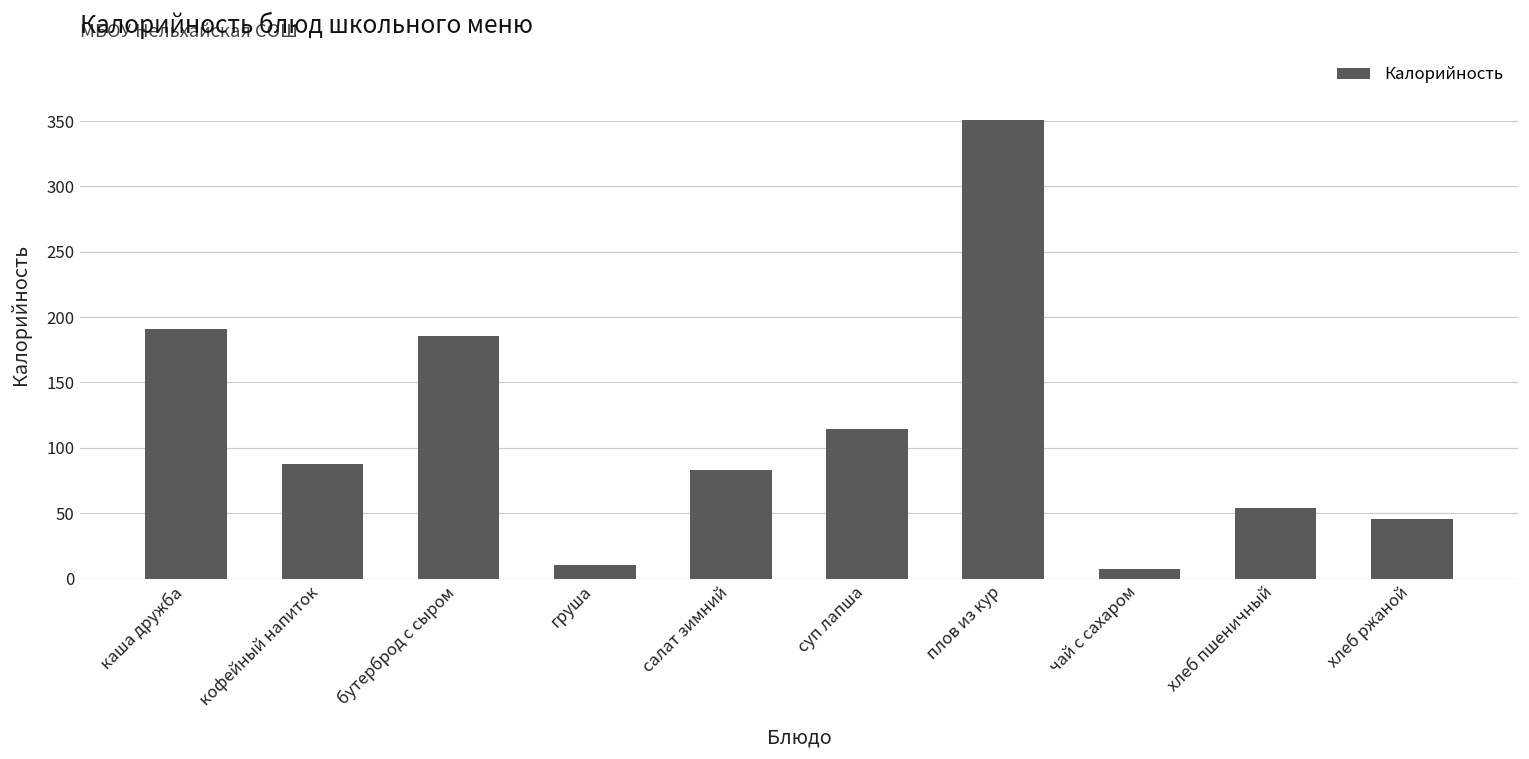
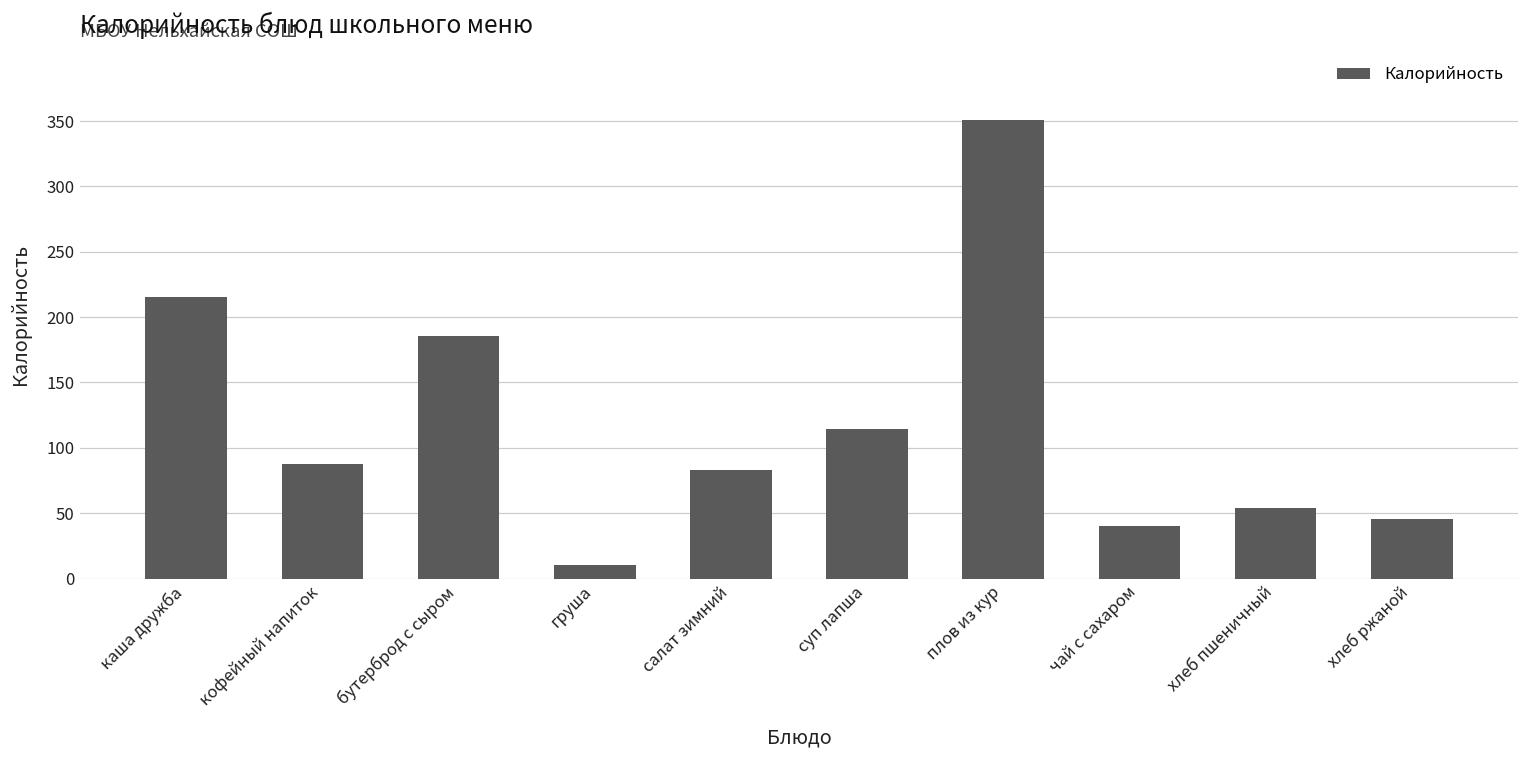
каша дружба: 191 -> 215
чай с сахаром: 7 -> 40
